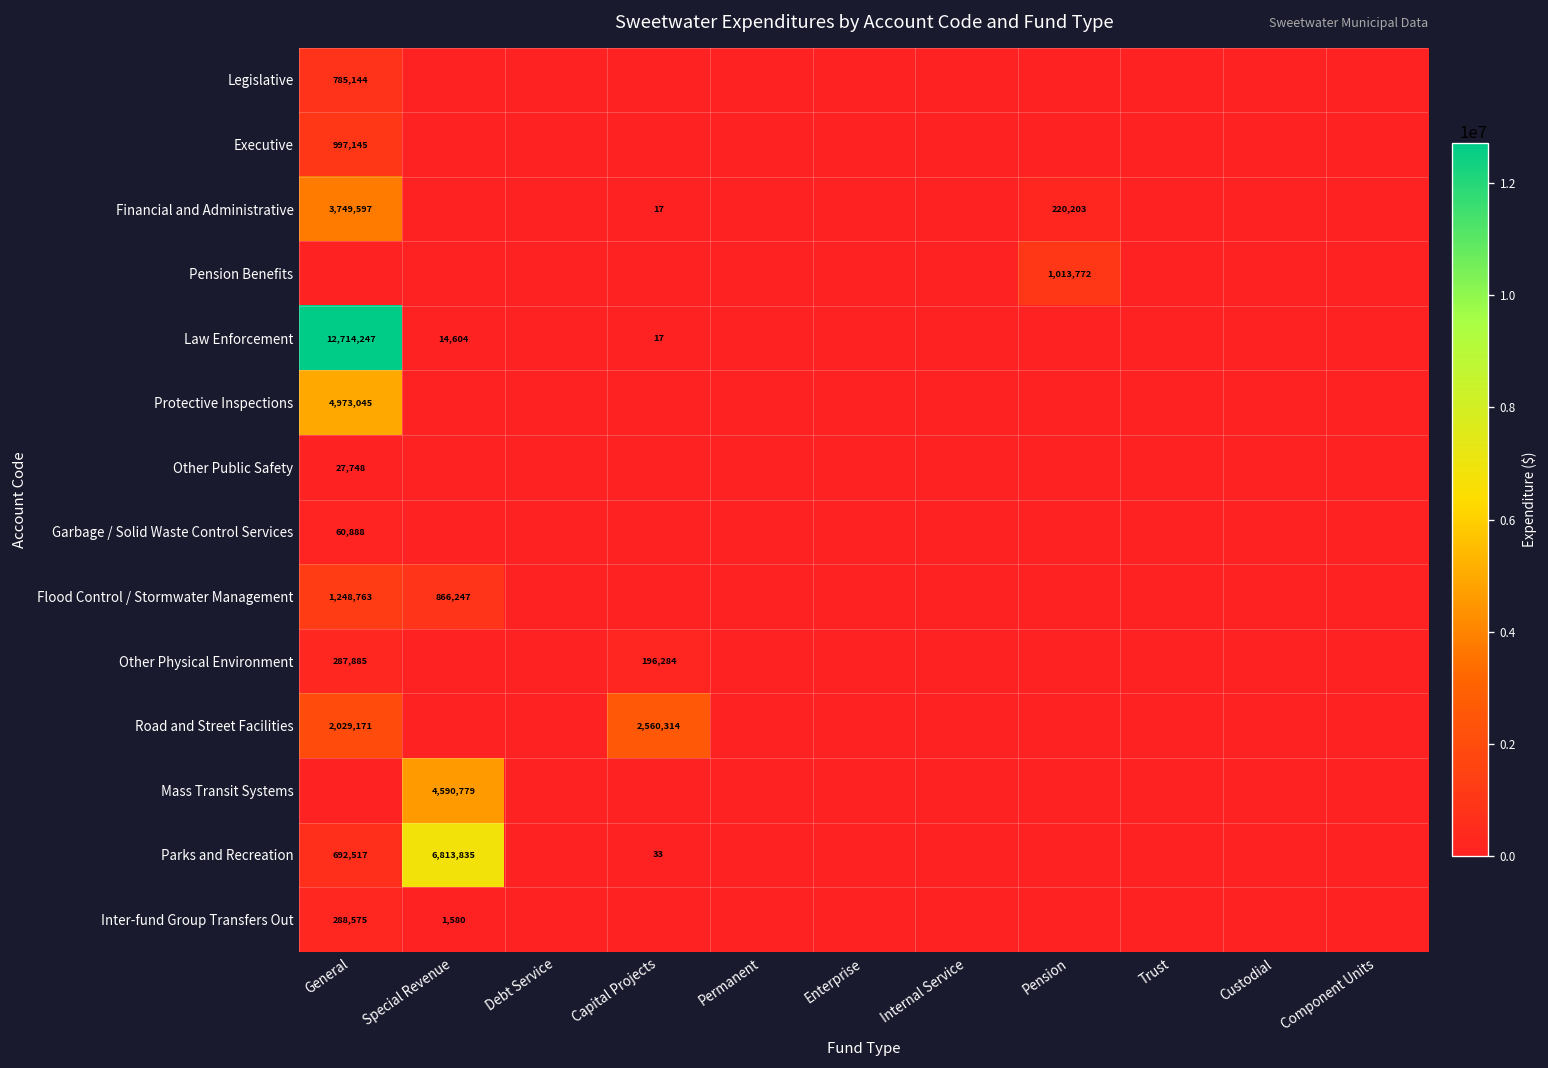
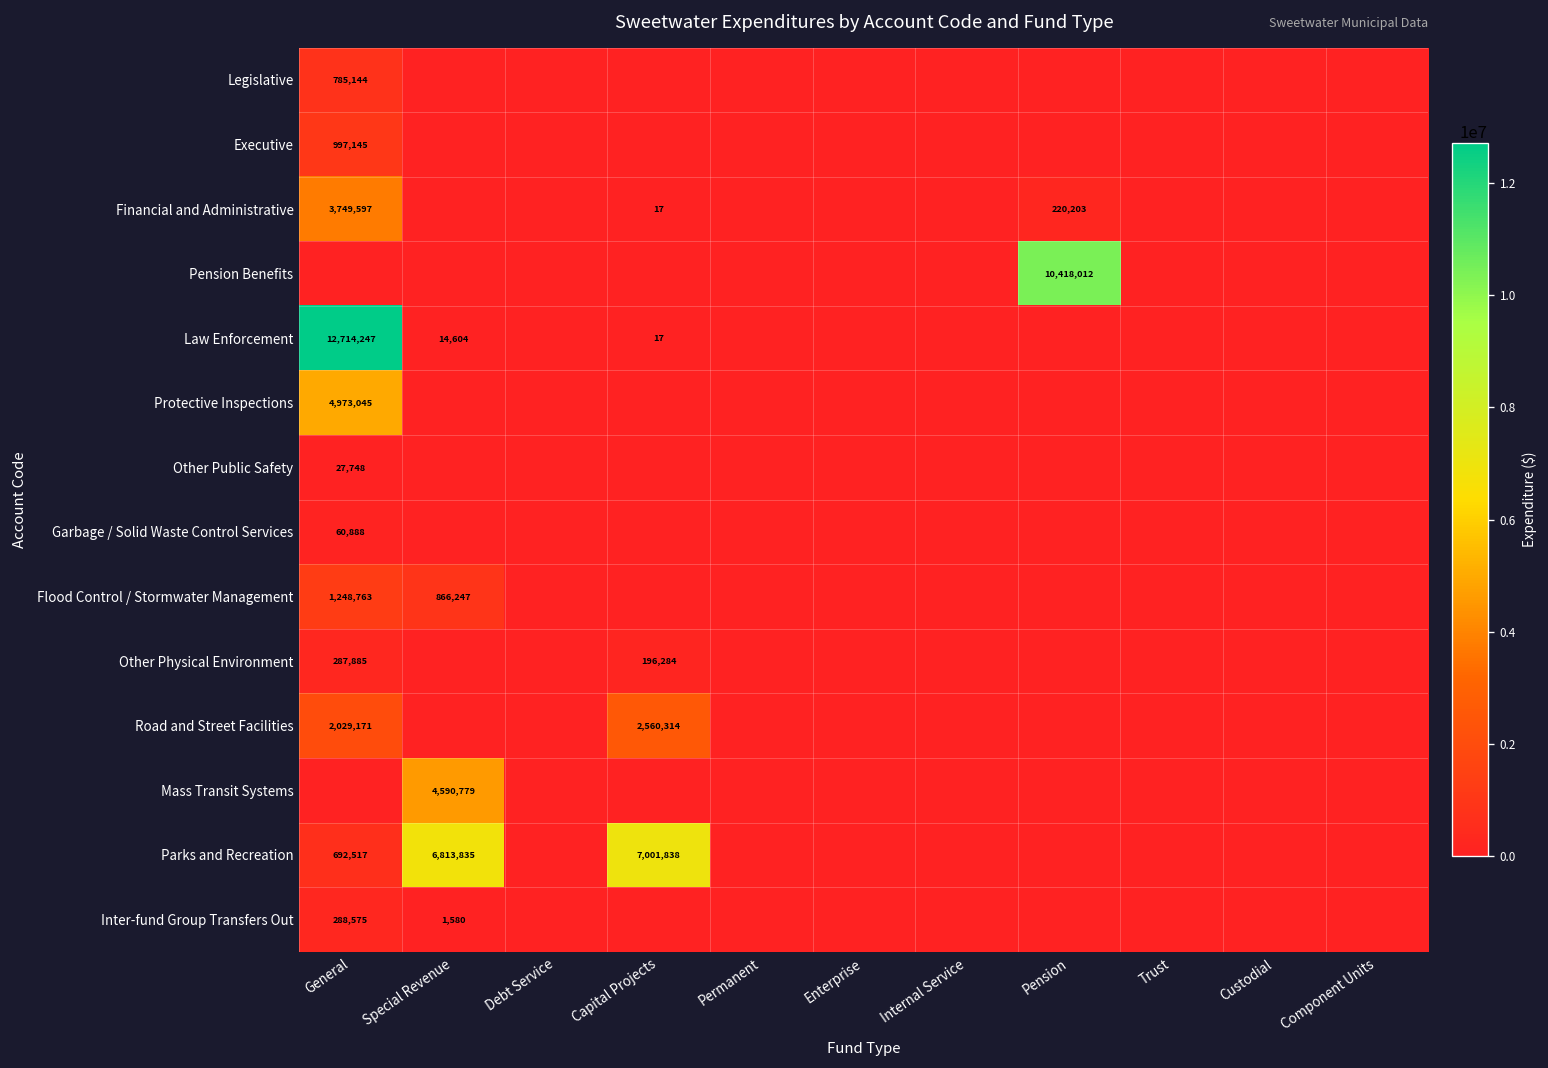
Pension Benefits, Pension: 1,013,772 -> 10,418,012
Parks and Recreation, Capital Projects: 33 -> 7,001,838
